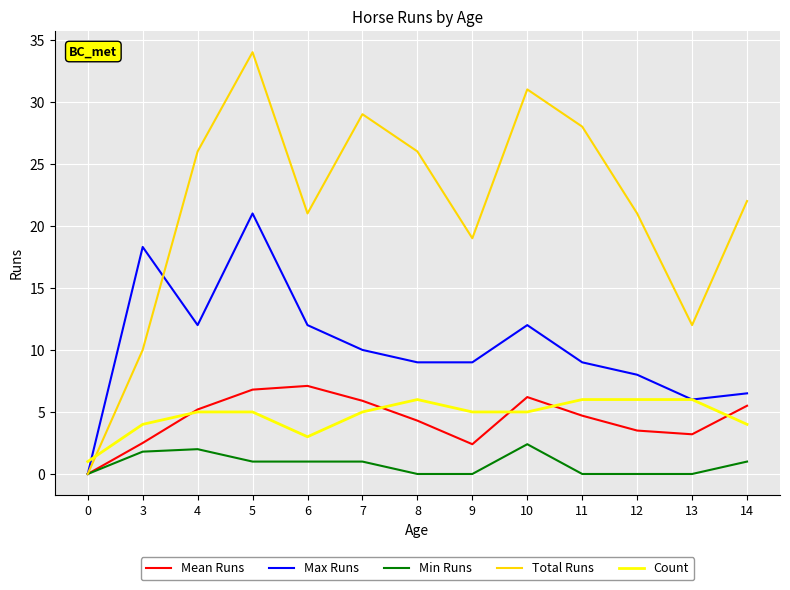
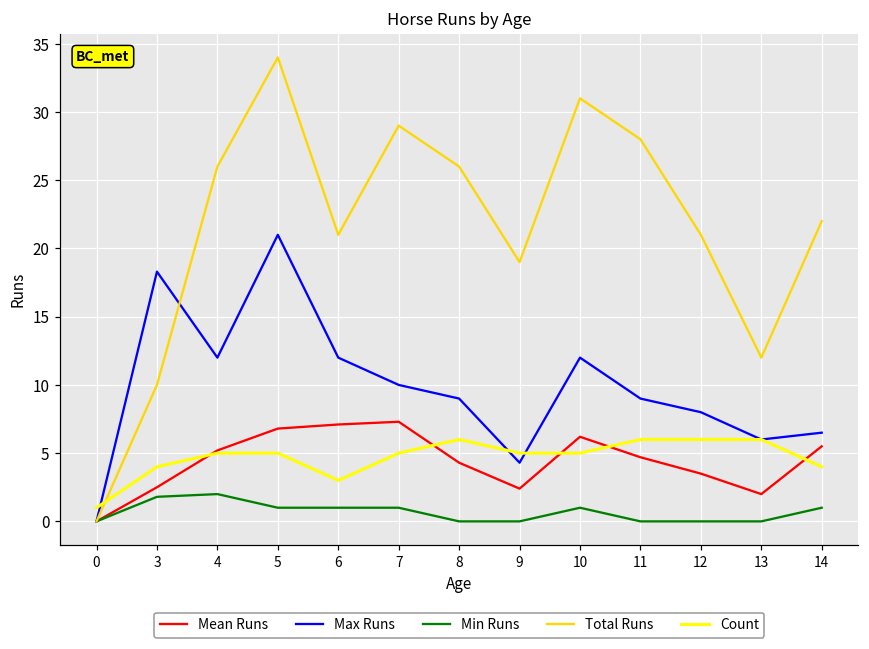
Mean Runs, 7: 5.9 -> 7.3
Max Runs, 9: 9.0 -> 4.3
Min Runs, 10: 2.4 -> 1.0
Mean Runs, 13: 3.2 -> 2.0
